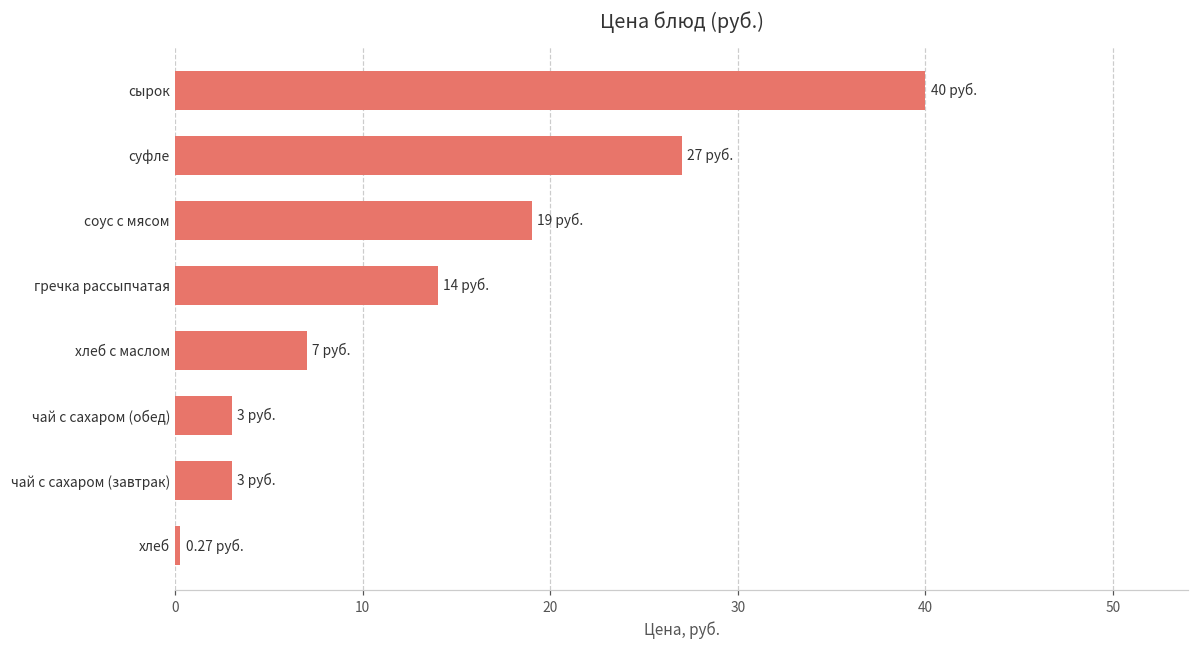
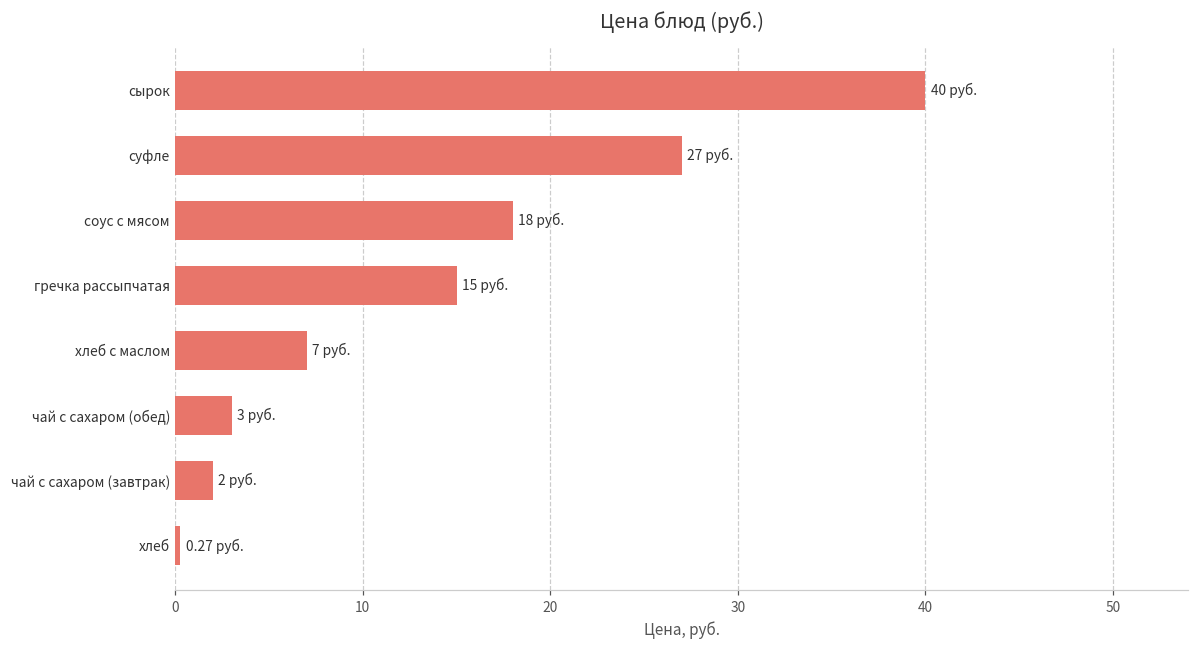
соус с мясом: 19 -> 18
гречка рассыпчатая: 14 -> 15
чай с сахаром (завтрак): 3 -> 2
